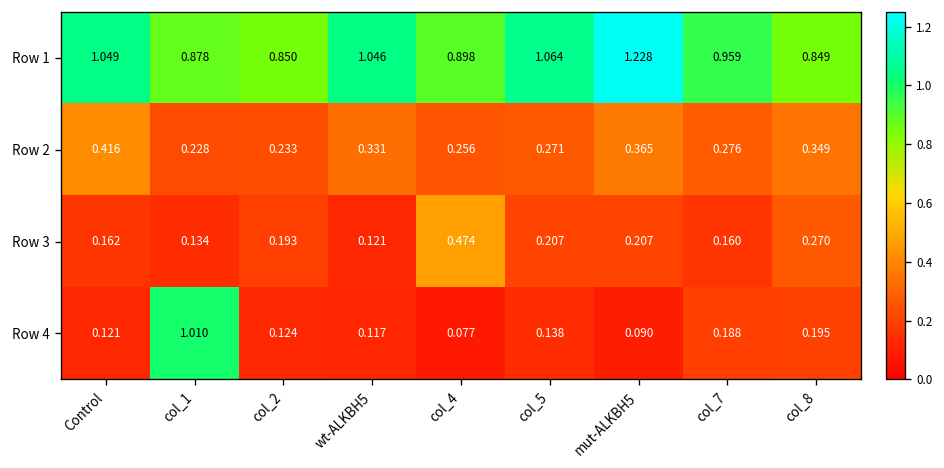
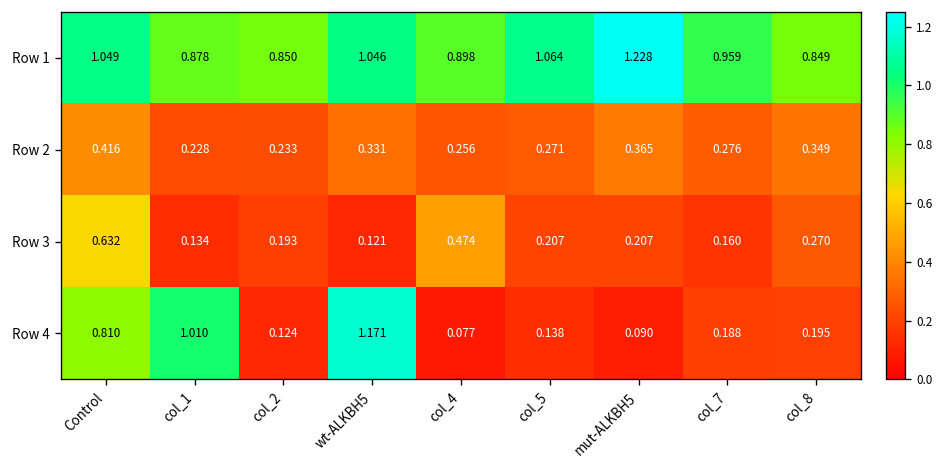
Row 3, Control: 0.162 -> 0.632
Row 4, Control: 0.121 -> 0.810
Row 4, wt-ALKBH5: 0.117 -> 1.171
